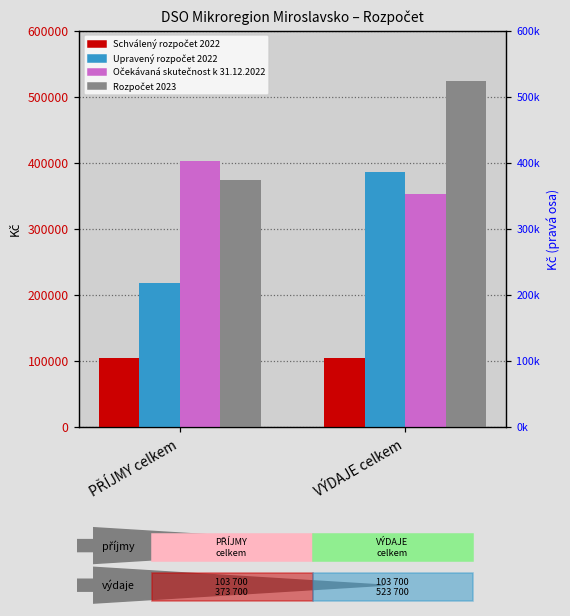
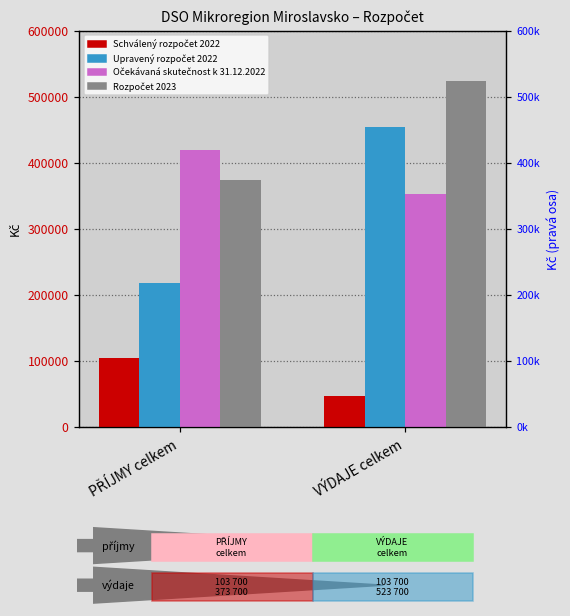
Očekávaná skutečnost k 31.12.2022, PŘÍJMY celkem: 400000 -> 420000
Schválený rozpočet 2022, VÝDAJE celkem: 100000 -> 50000
Upravený rozpočet 2022, VÝDAJE celkem: 390000 -> 450000
